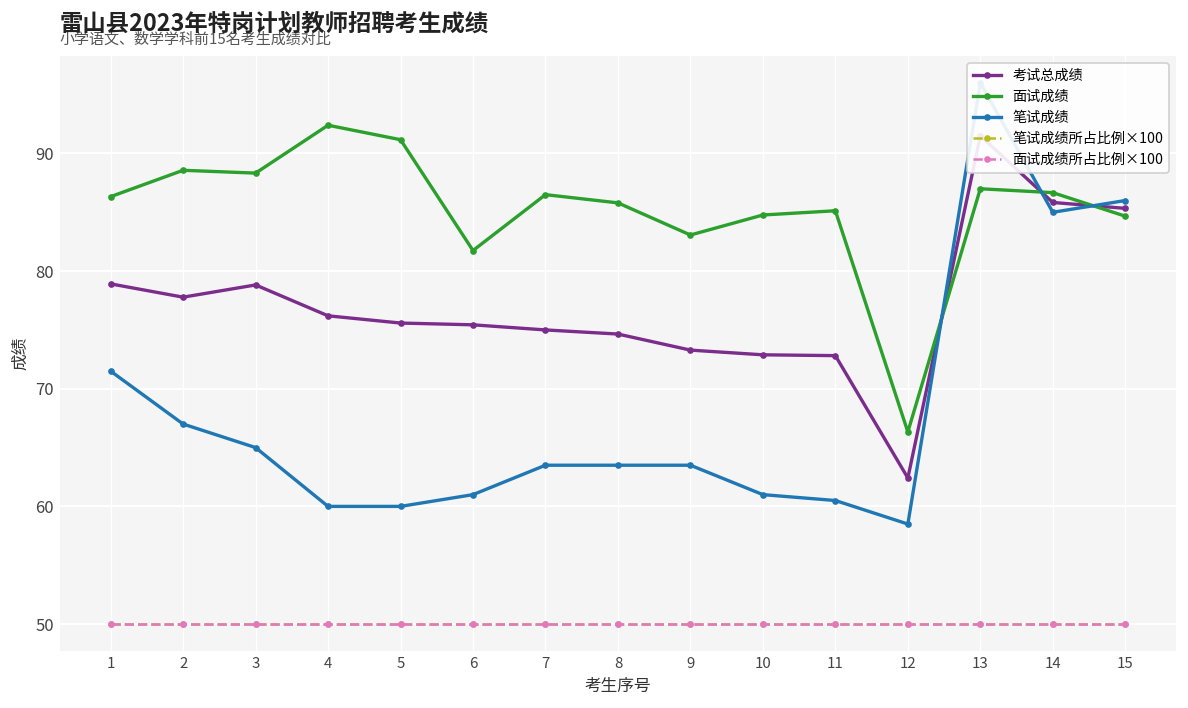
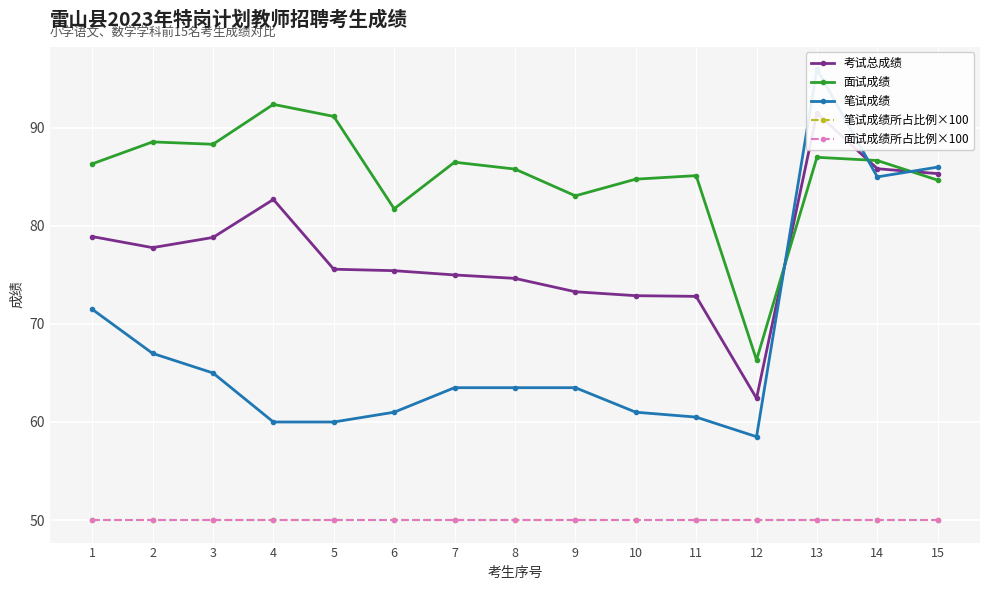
考试总成绩, 4: 76 -> 83
